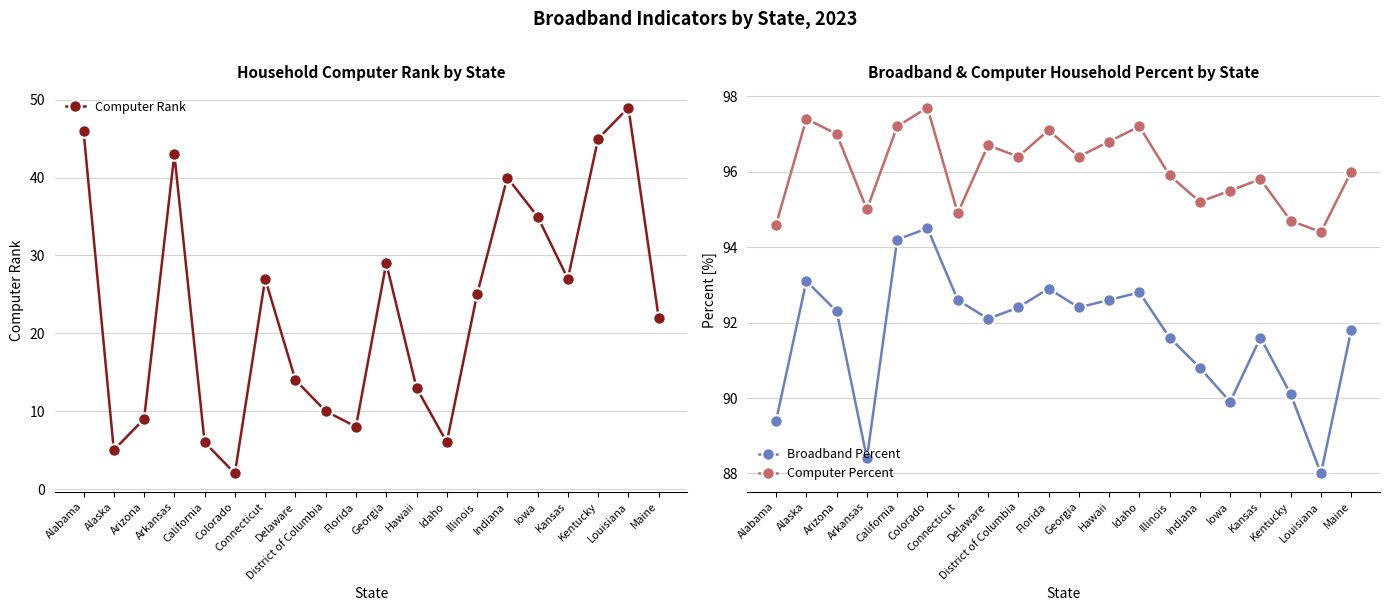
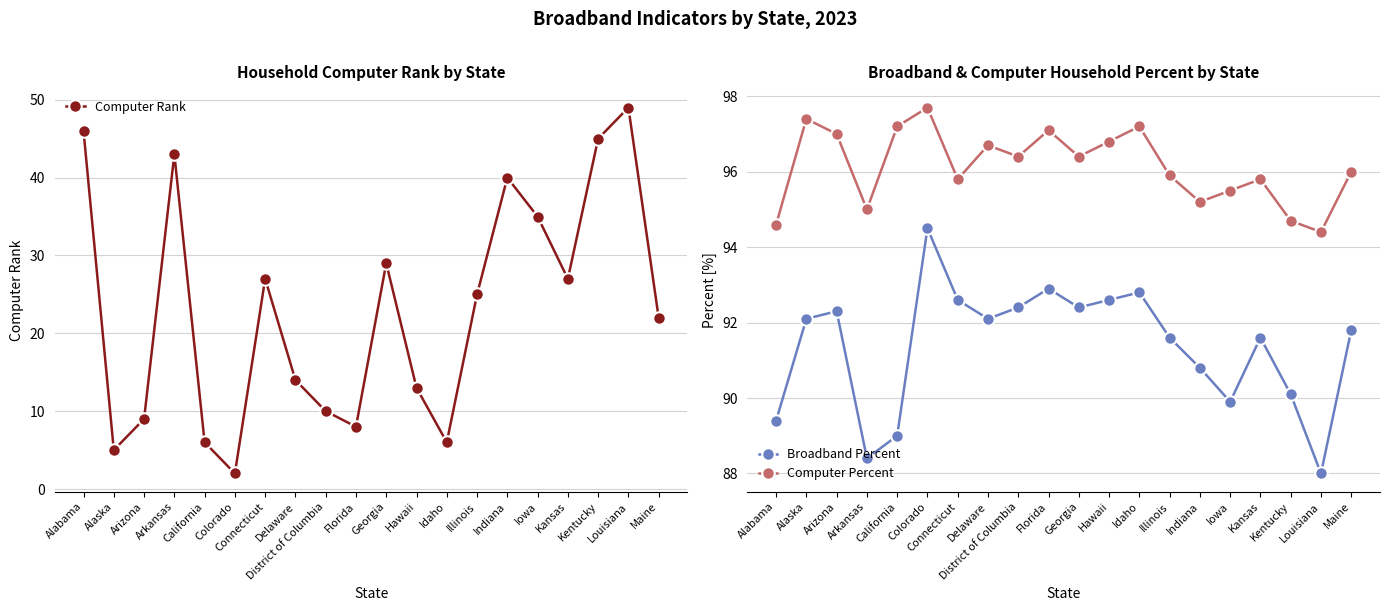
Broadband & Computer Household Percent by State, Broadband Percent, Alaska: 93.1 -> 92.1
Broadband & Computer Household Percent by State, Broadband Percent, California: 94.2 -> 89.0
Broadband & Computer Household Percent by State, Computer Percent, Connecticut: 94.9 -> 95.8
